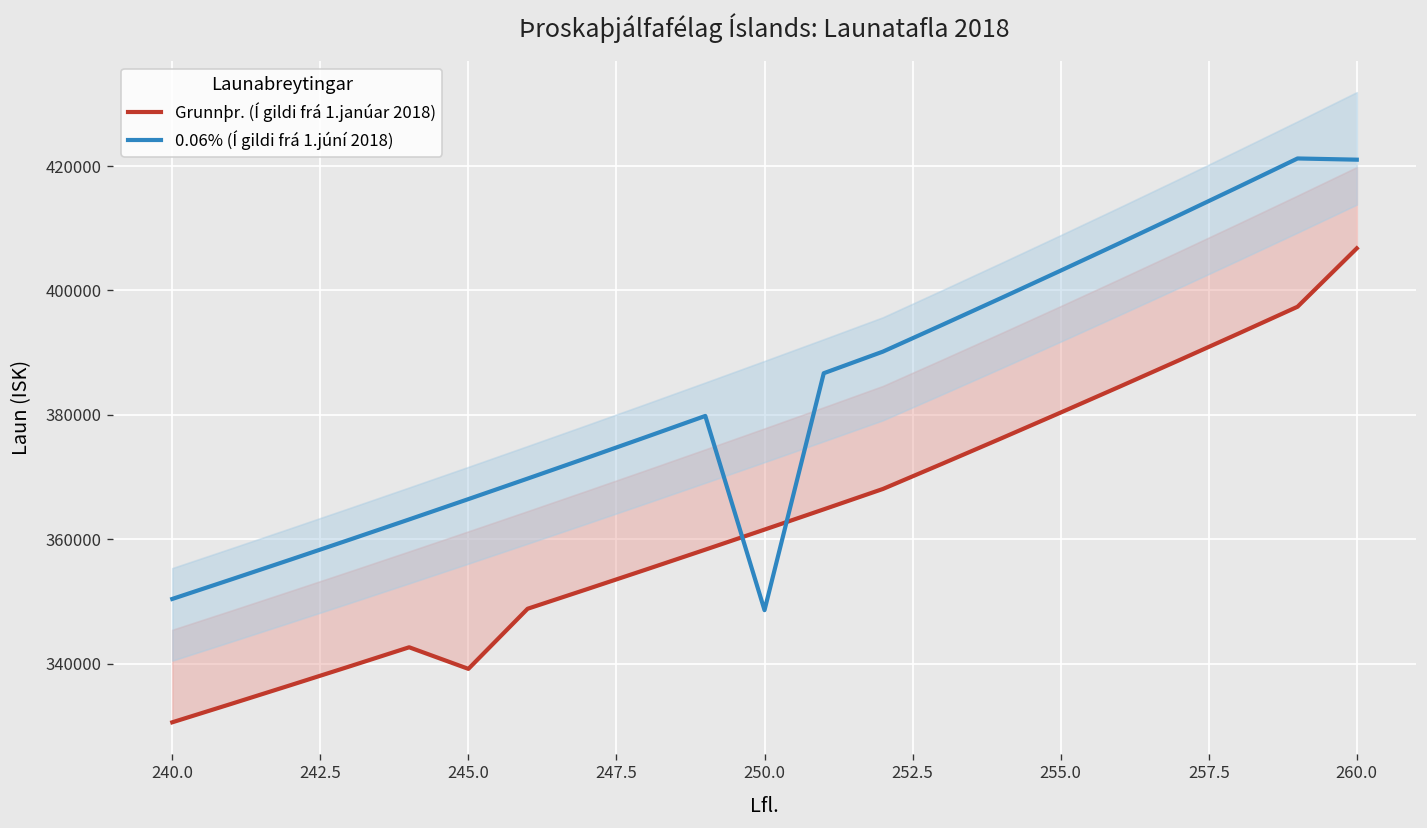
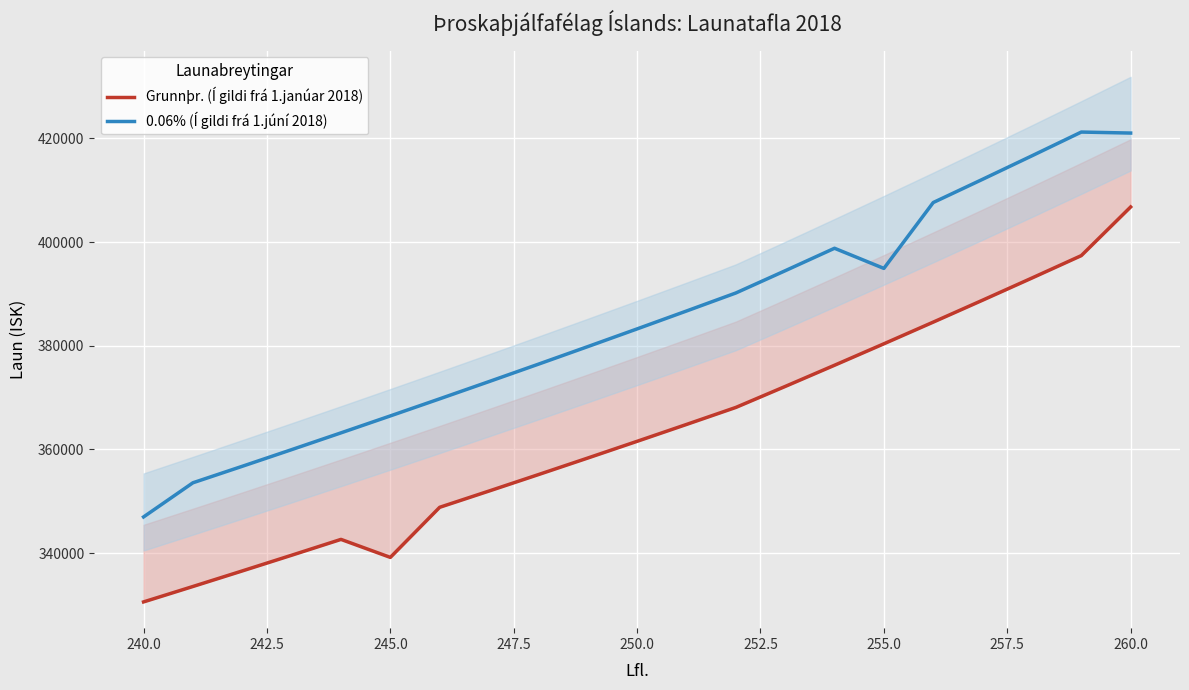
0.06% (Í gildi frá 1.júní 2018), 240.0: 350000 -> 347000
0.06% (Í gildi frá 1.júní 2018), 250.0: 349000 -> 383000
0.06% (Í gildi frá 1.júní 2018), 255.0: 403000 -> 395000
